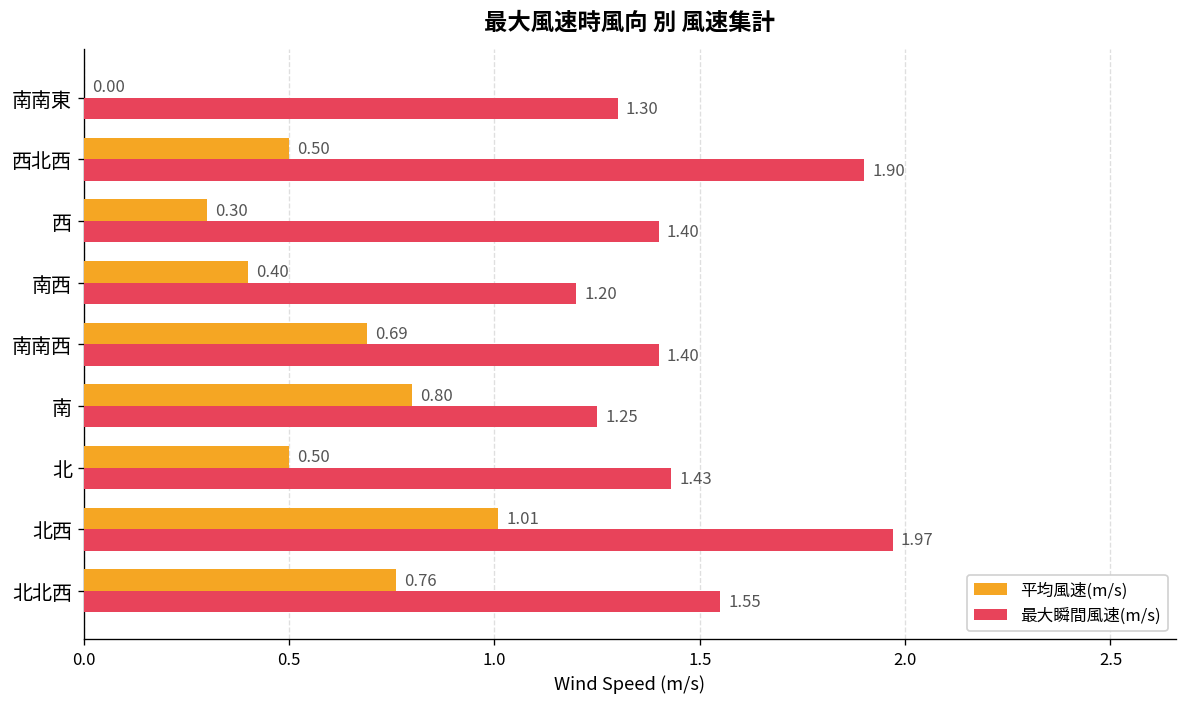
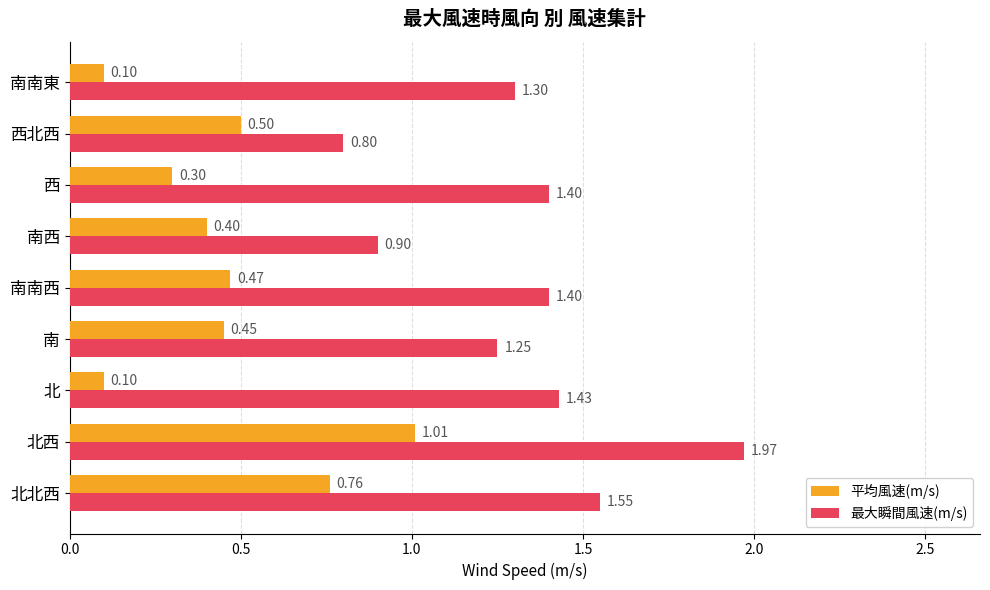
平均風速(m/s), 南南東: 0.00 -> 0.10
最大瞬間風速(m/s), 西北西: 1.90 -> 0.80
最大瞬間風速(m/s), 南西: 1.20 -> 0.90
平均風速(m/s), 南南西: 0.69 -> 0.47
平均風速(m/s), 南: 0.80 -> 0.45
平均風速(m/s), 北: 0.50 -> 0.10
